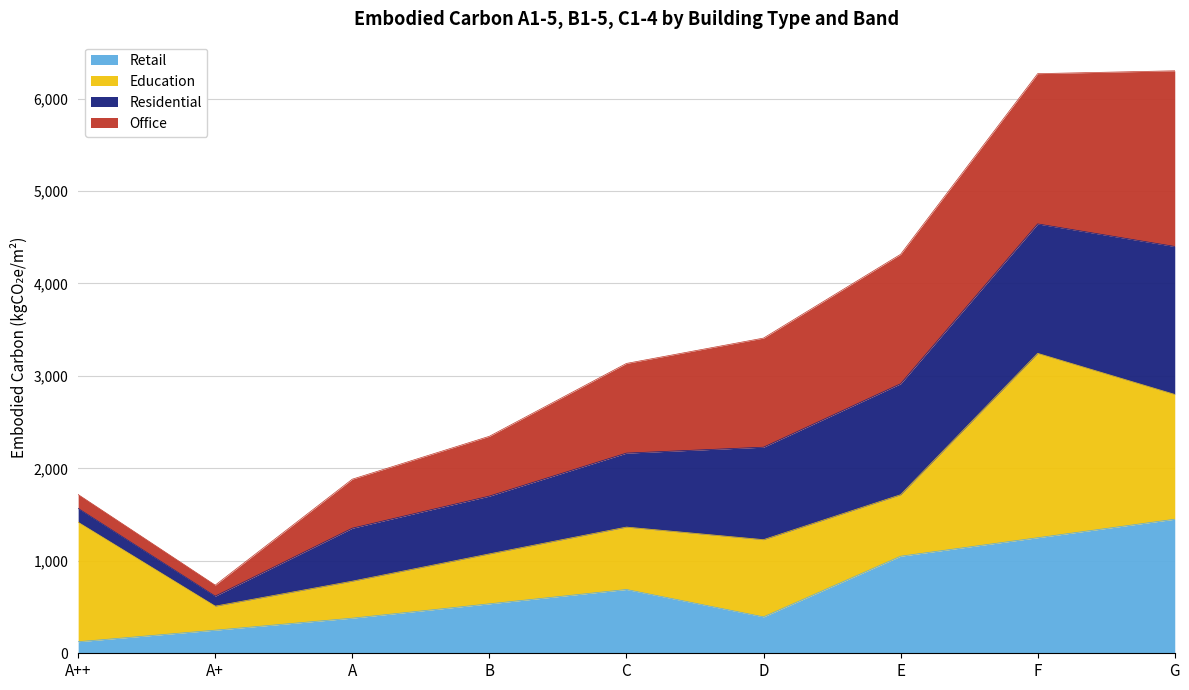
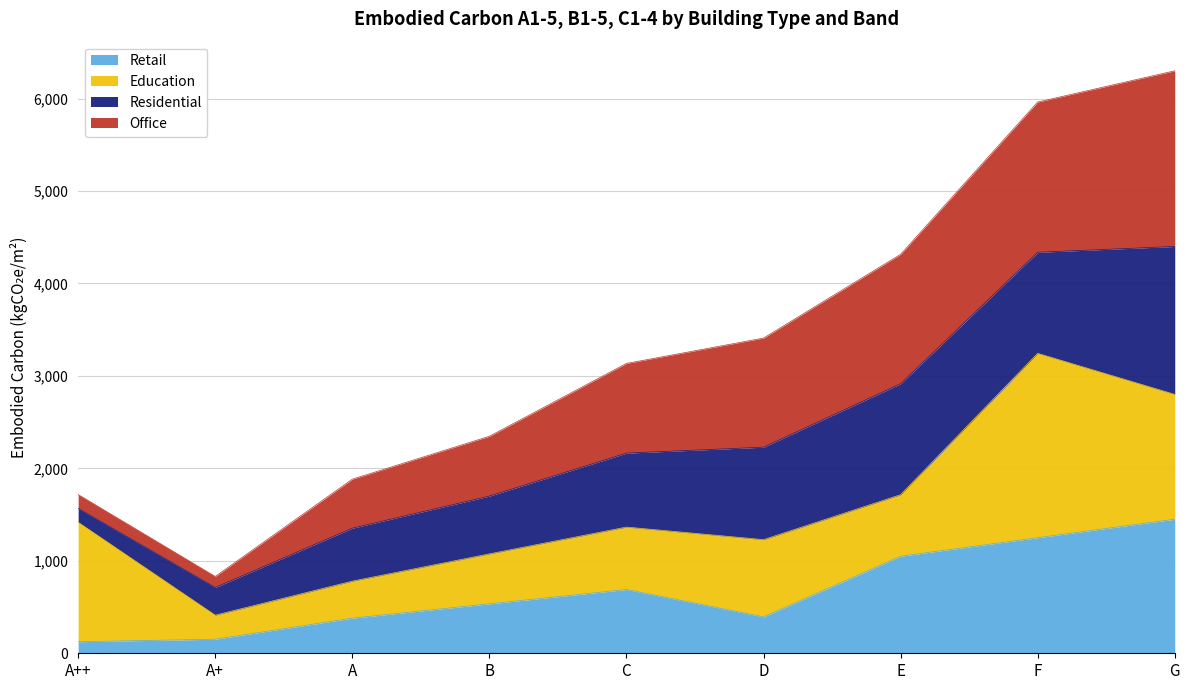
Retail, A+: 300 -> 200
Residential, A+: 100 -> 300
Residential, F: 1,400 -> 1,100
